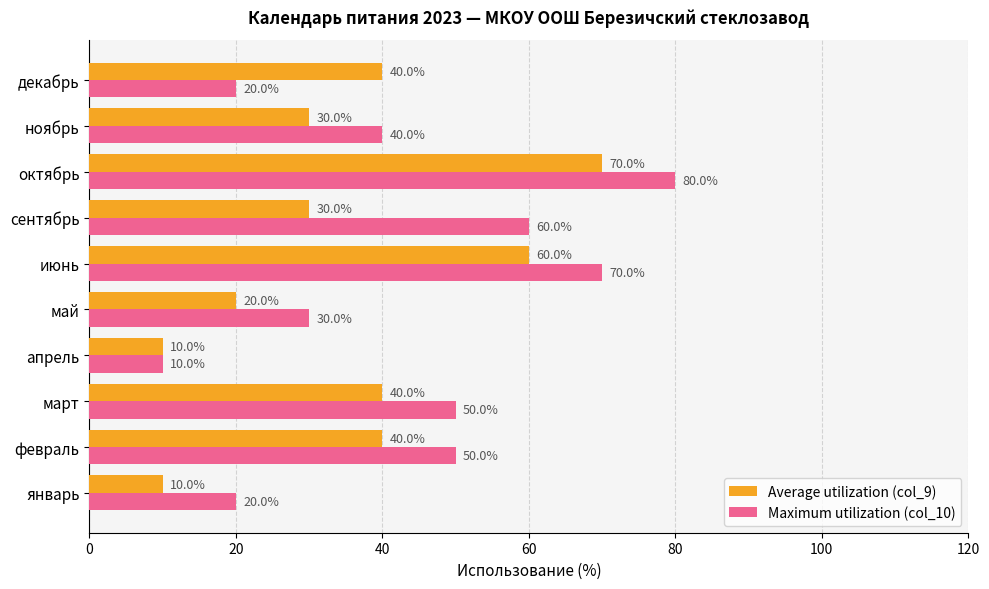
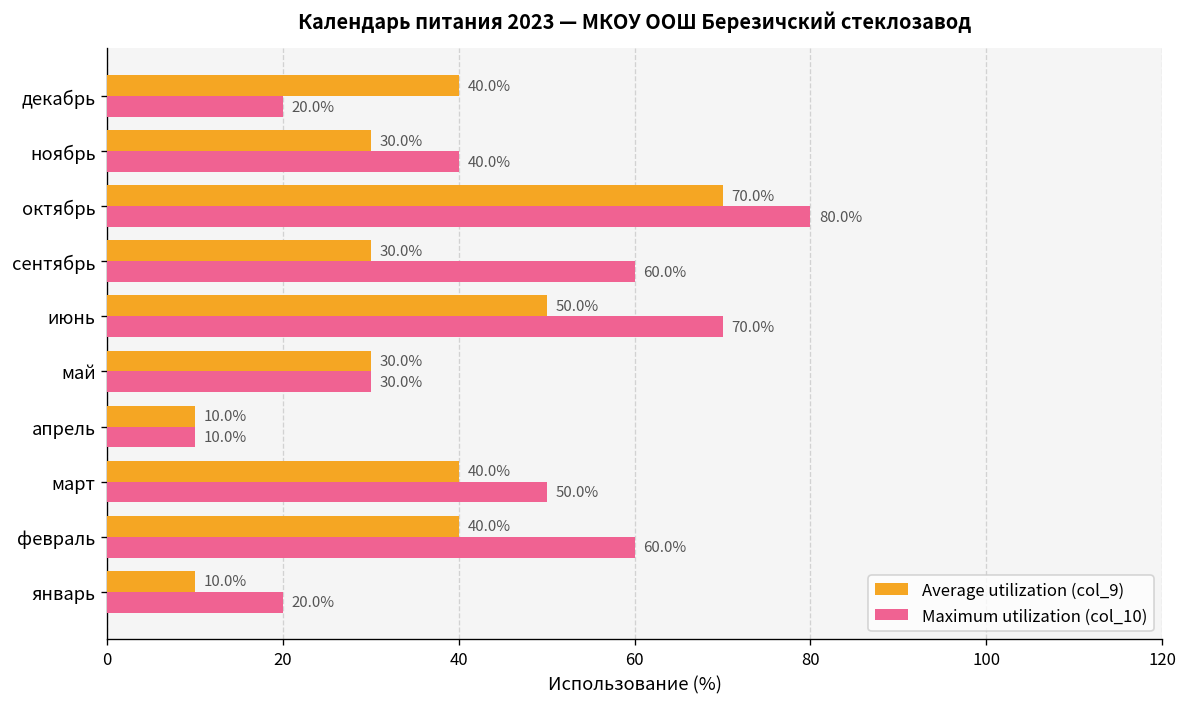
Average utilization (col_9), июнь: 60.0% -> 50.0%
Average utilization (col_9), май: 20.0% -> 30.0%
Maximum utilization (col_10), февраль: 50.0% -> 60.0%
